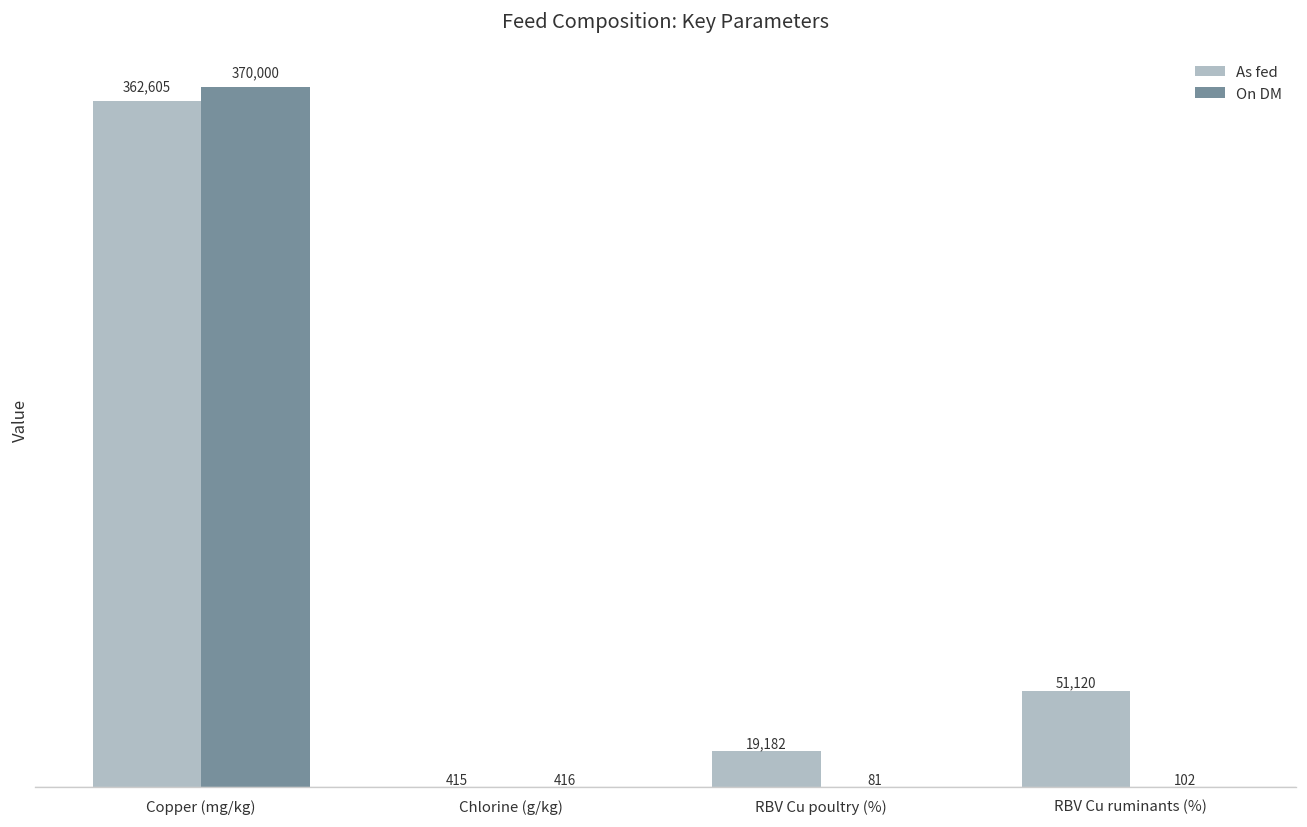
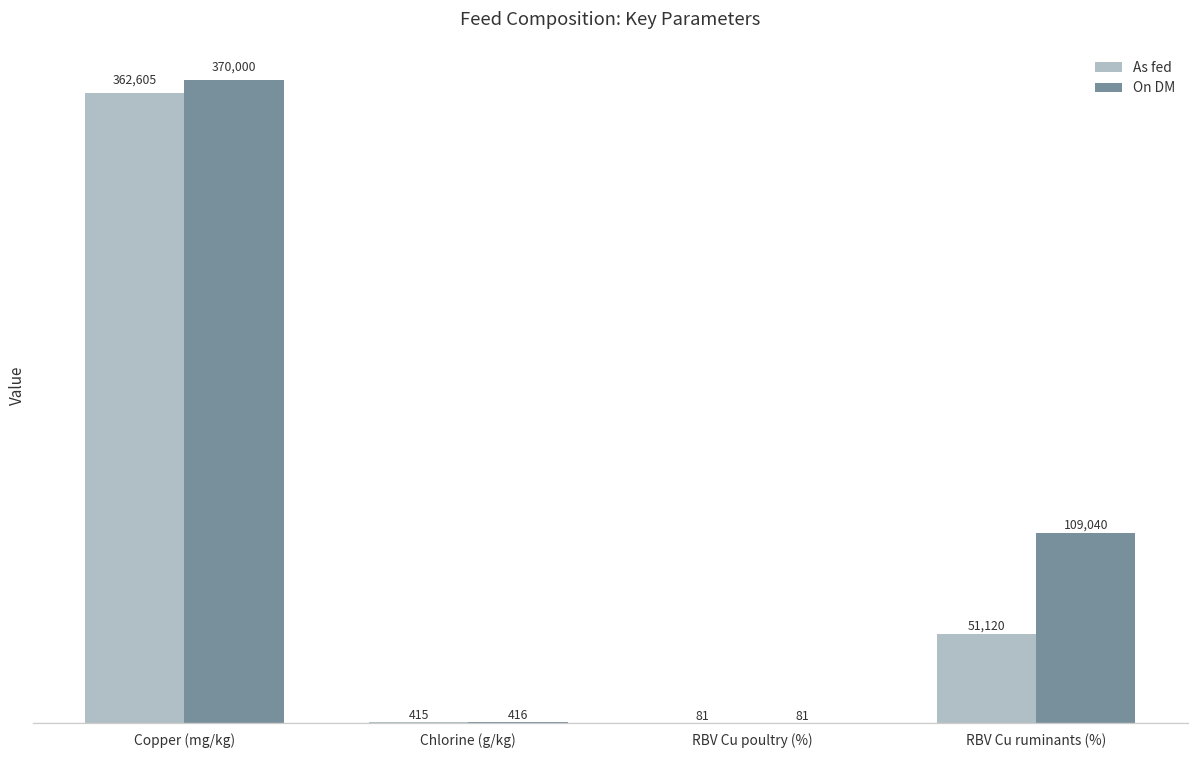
As fed, RBV Cu poultry (%): 19,182 -> 81
On DM, RBV Cu ruminants (%): 102 -> 109,040
